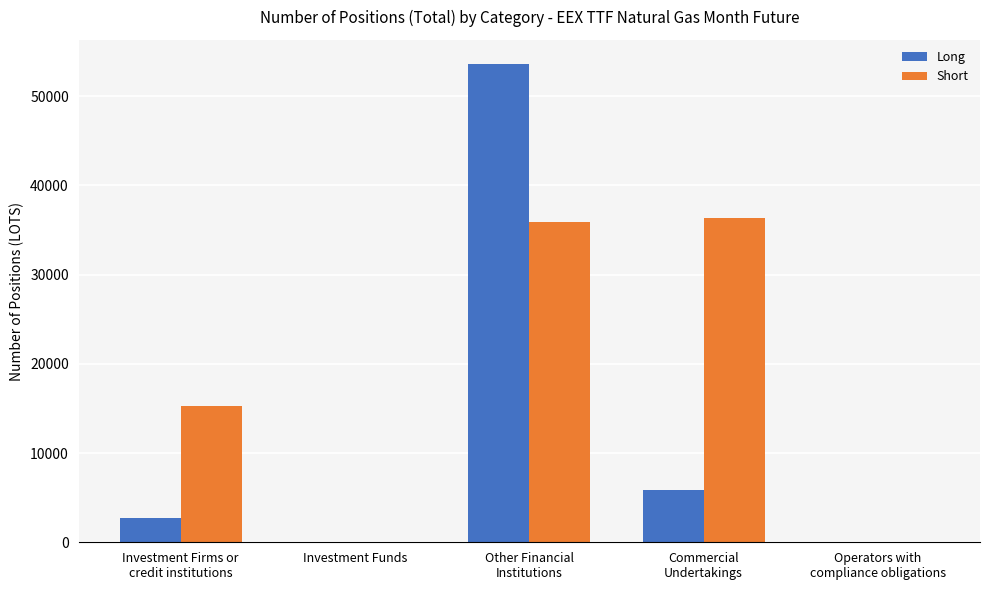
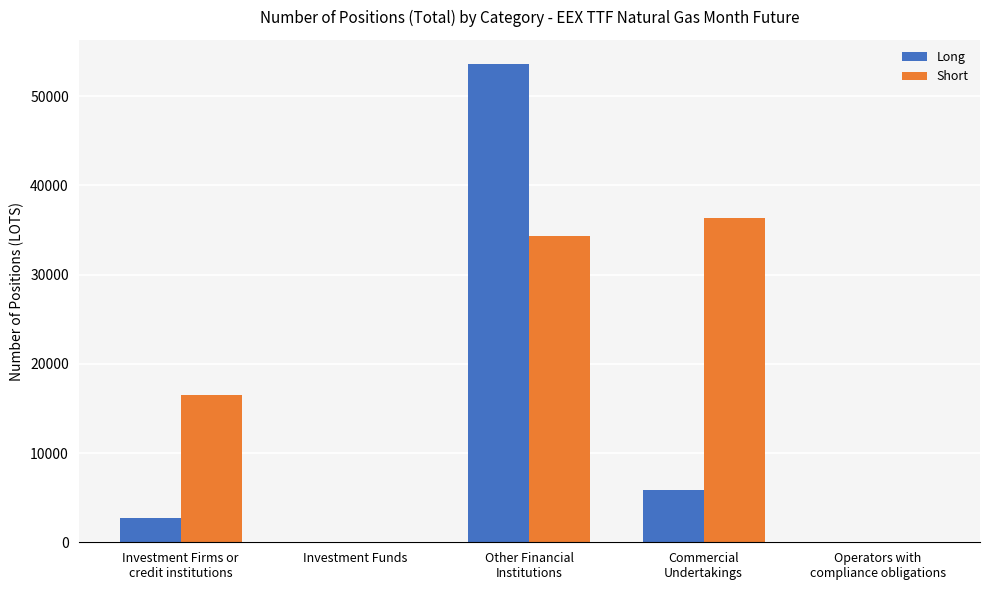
Short, Investment Firms or credit institutions: 15000 -> 16000
Short, Other Financial Institutions: 36000 -> 34000
